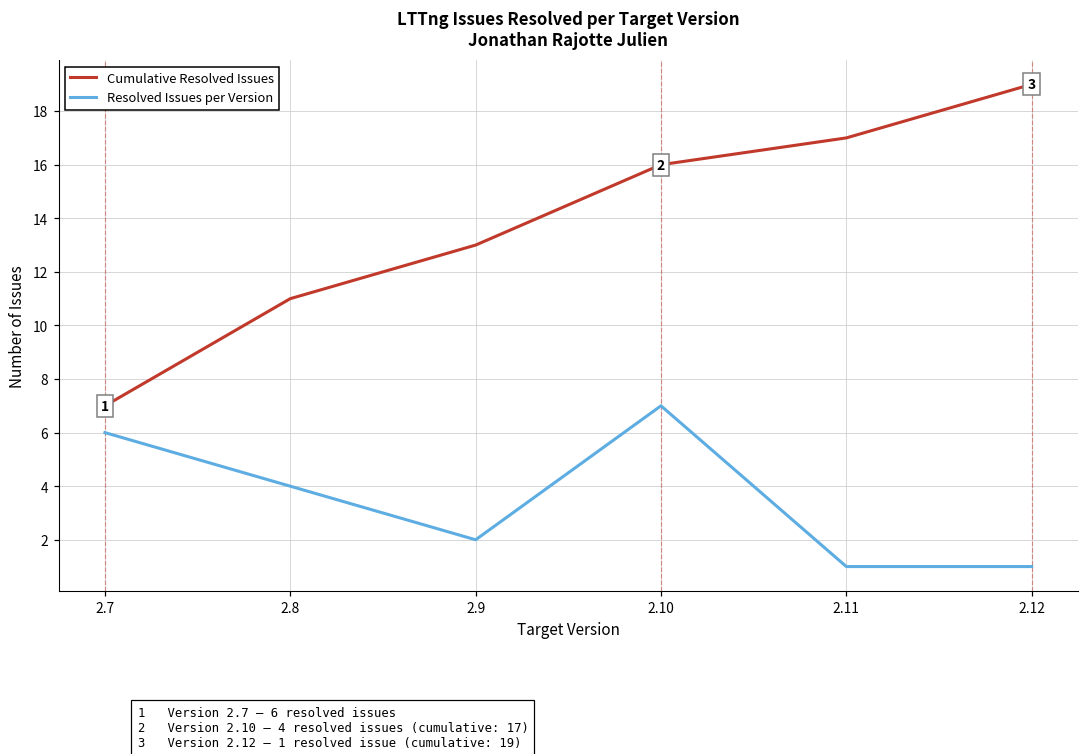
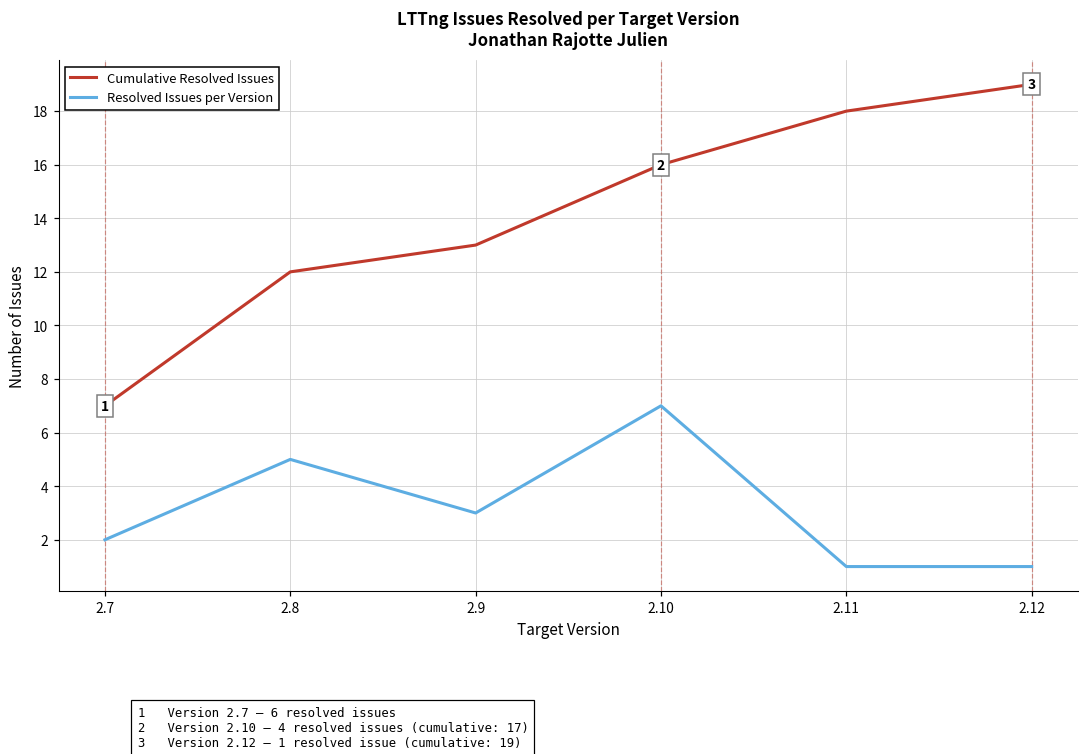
Resolved Issues per Version, 2.7: 6 -> 2
Cumulative Resolved Issues, 2.8: 11 -> 12
Resolved Issues per Version, 2.8: 4 -> 5
Resolved Issues per Version, 2.9: 2 -> 3
Cumulative Resolved Issues, 2.11: 17 -> 18
